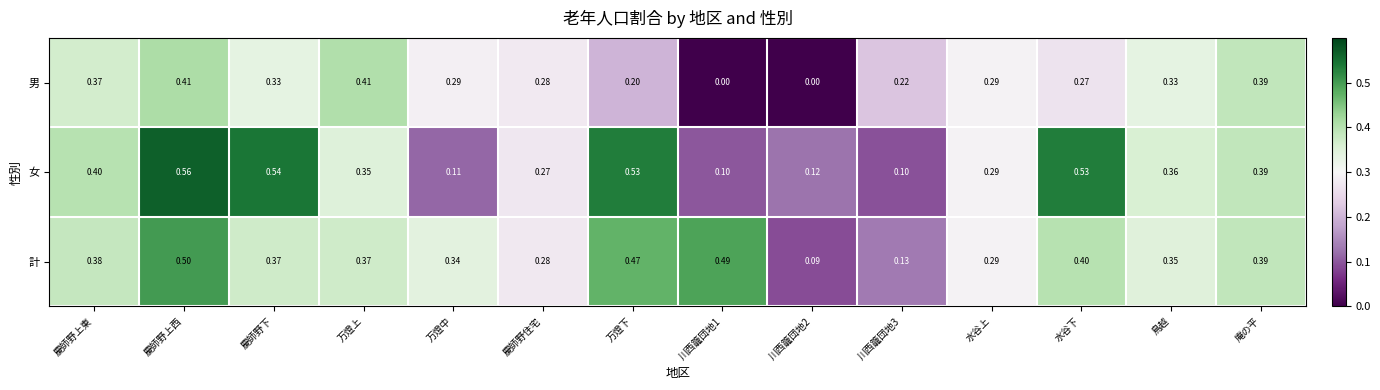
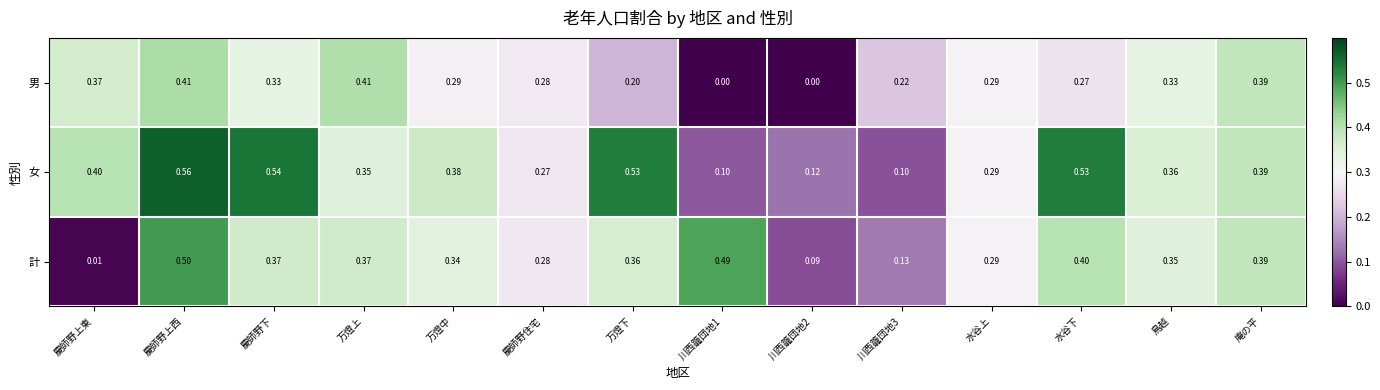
女, 万燈中: 0.11 -> 0.38
計, 慶師野上東: 0.38 -> 0.01
計, 万燈下: 0.47 -> 0.36
